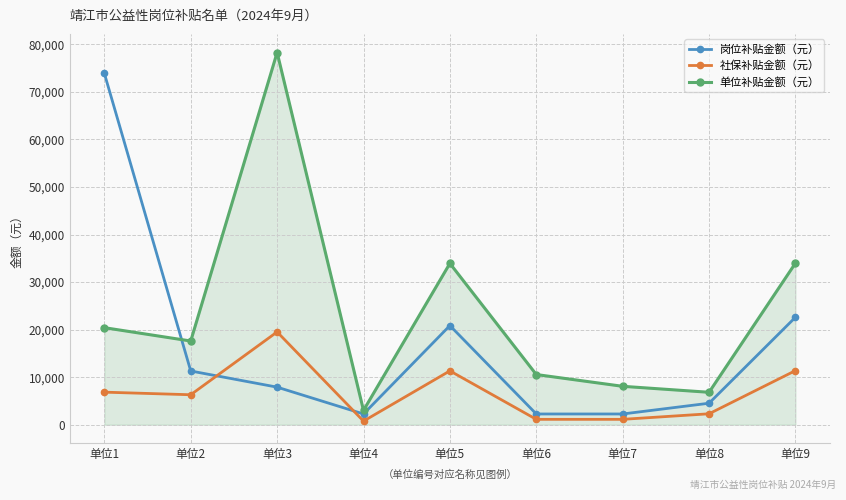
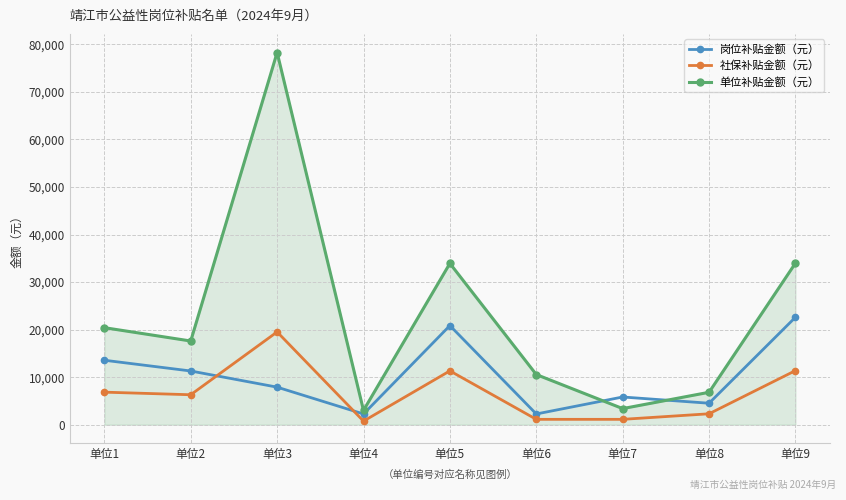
岗位补贴金额（元）, 单位1: 74,000 -> 14,000
岗位补贴金额（元）, 单位7: 2,000 -> 6,000
单位补贴金额（元）, 单位7: 8,000 -> 3,000
